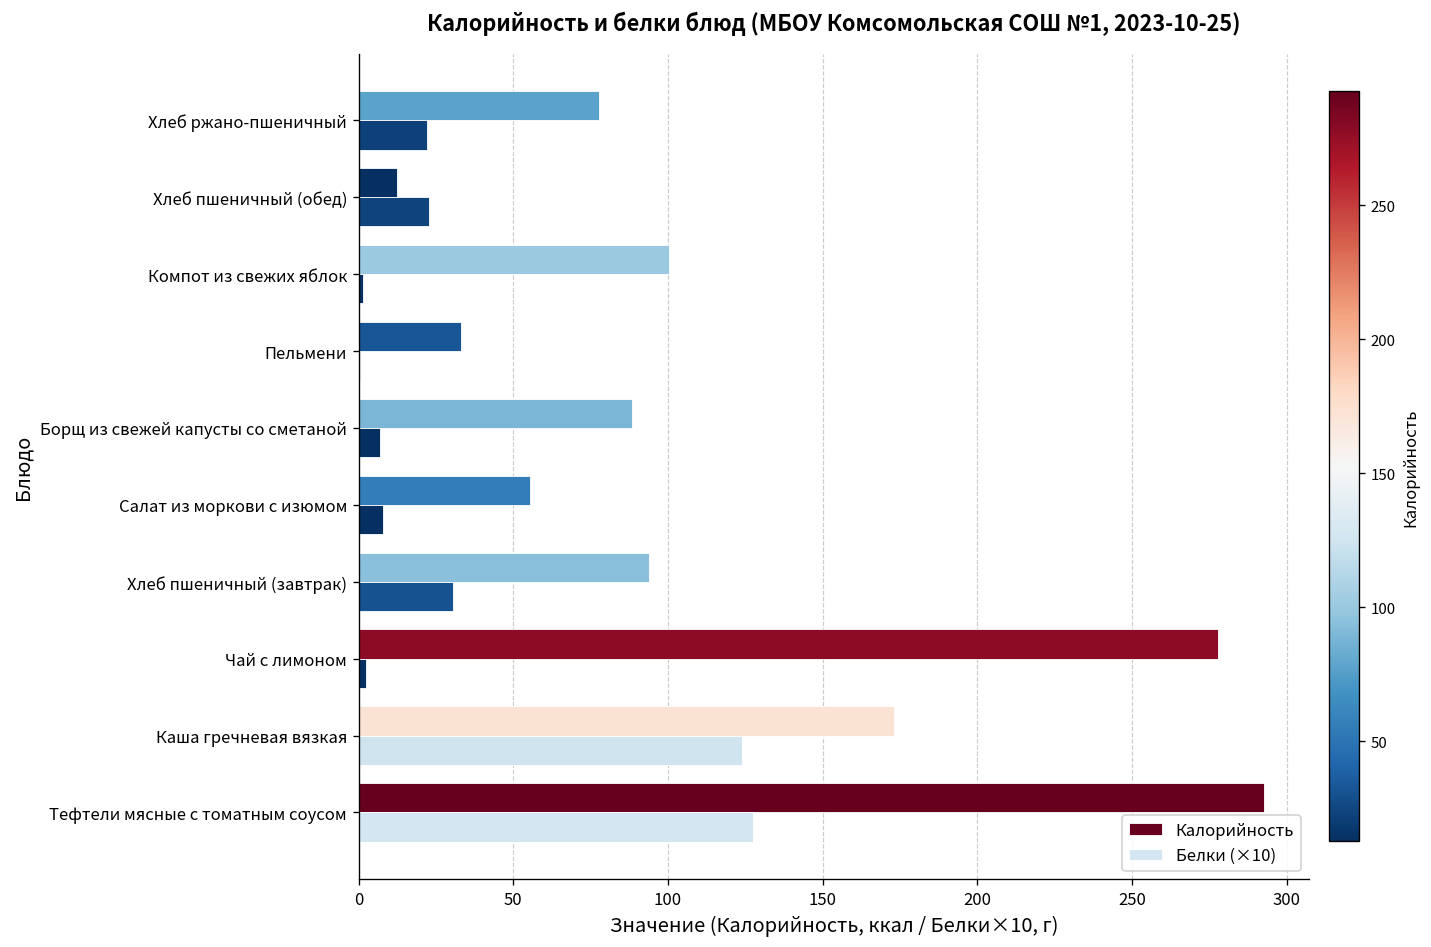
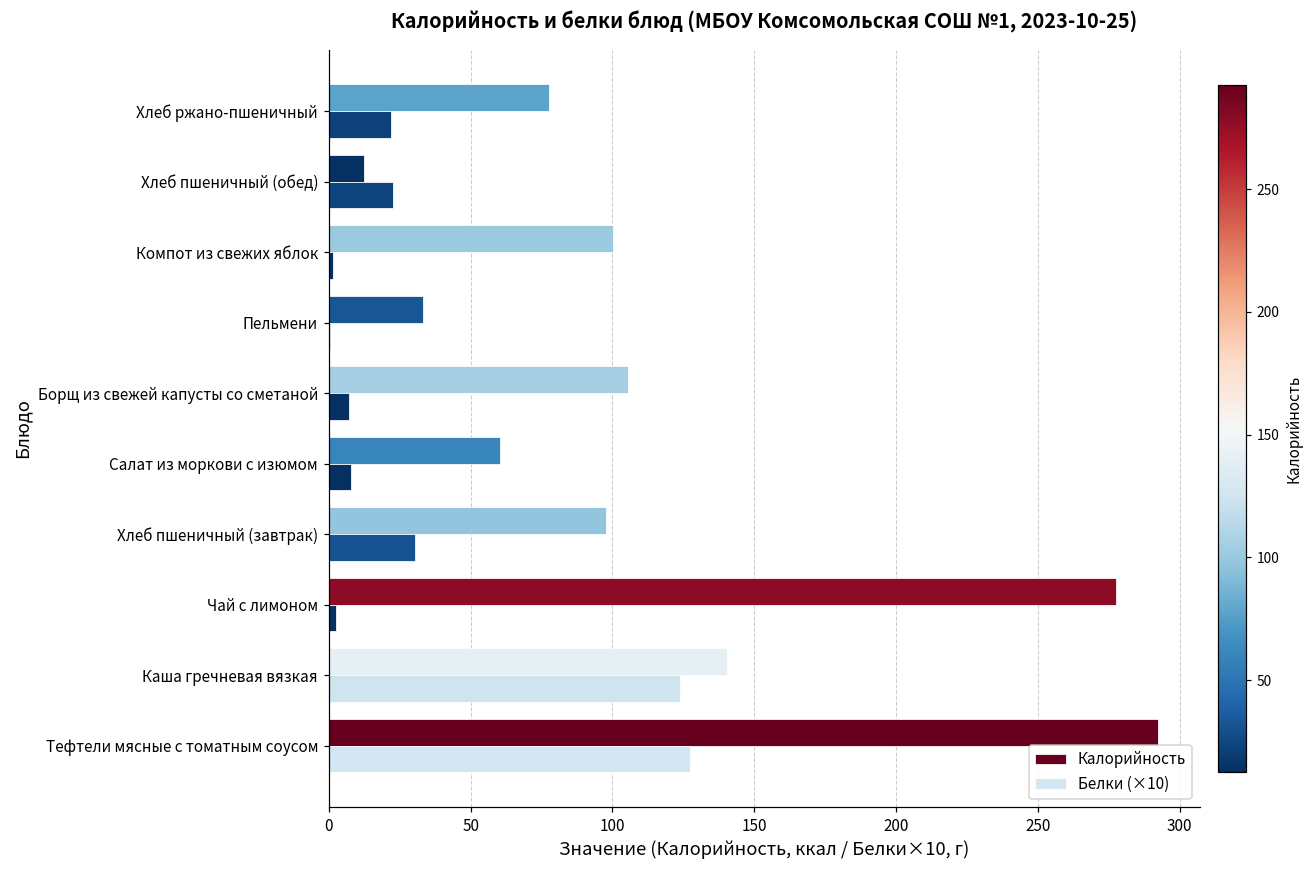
Калорийность, Борщ из свежей капусты со сметаной: 88 -> 105
Калорийность, Салат из моркови с изюмом: 55 -> 60
Калорийность, Хлеб пшеничный (завтрак): 94 -> 98
Калорийность, Каша гречневая вязкая: 173 -> 140
